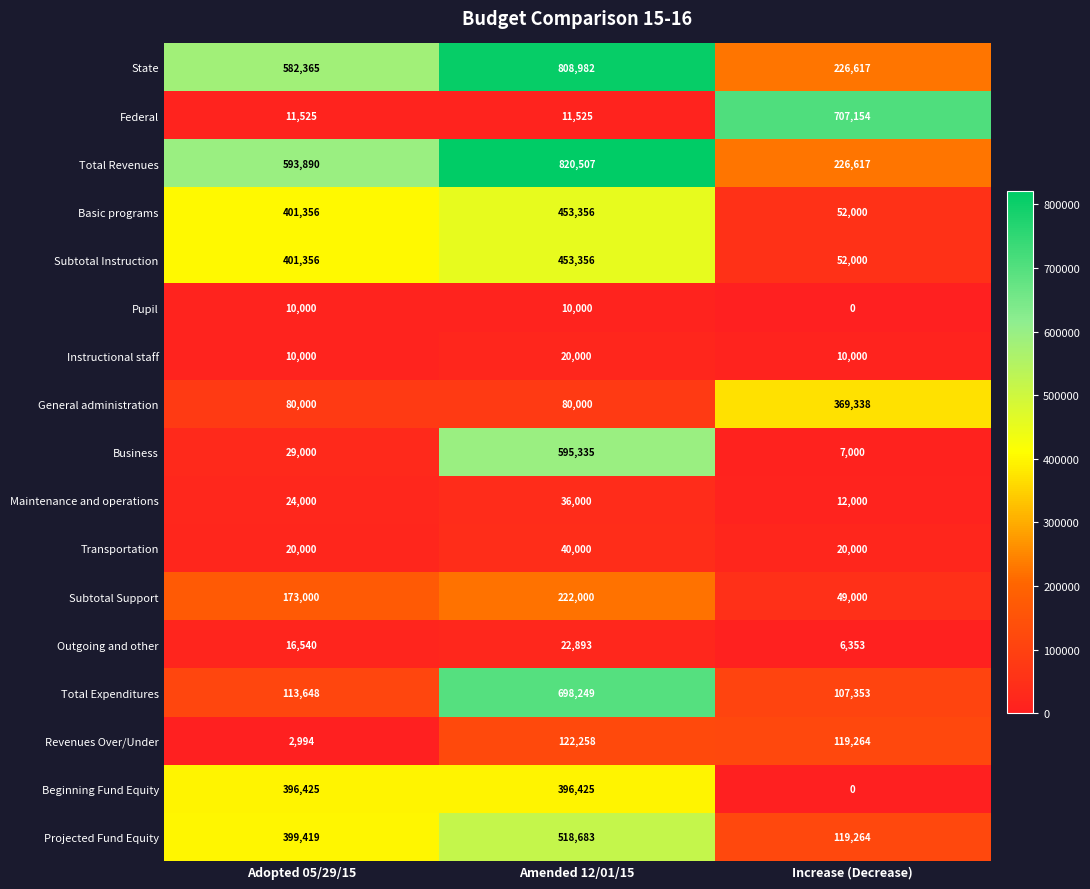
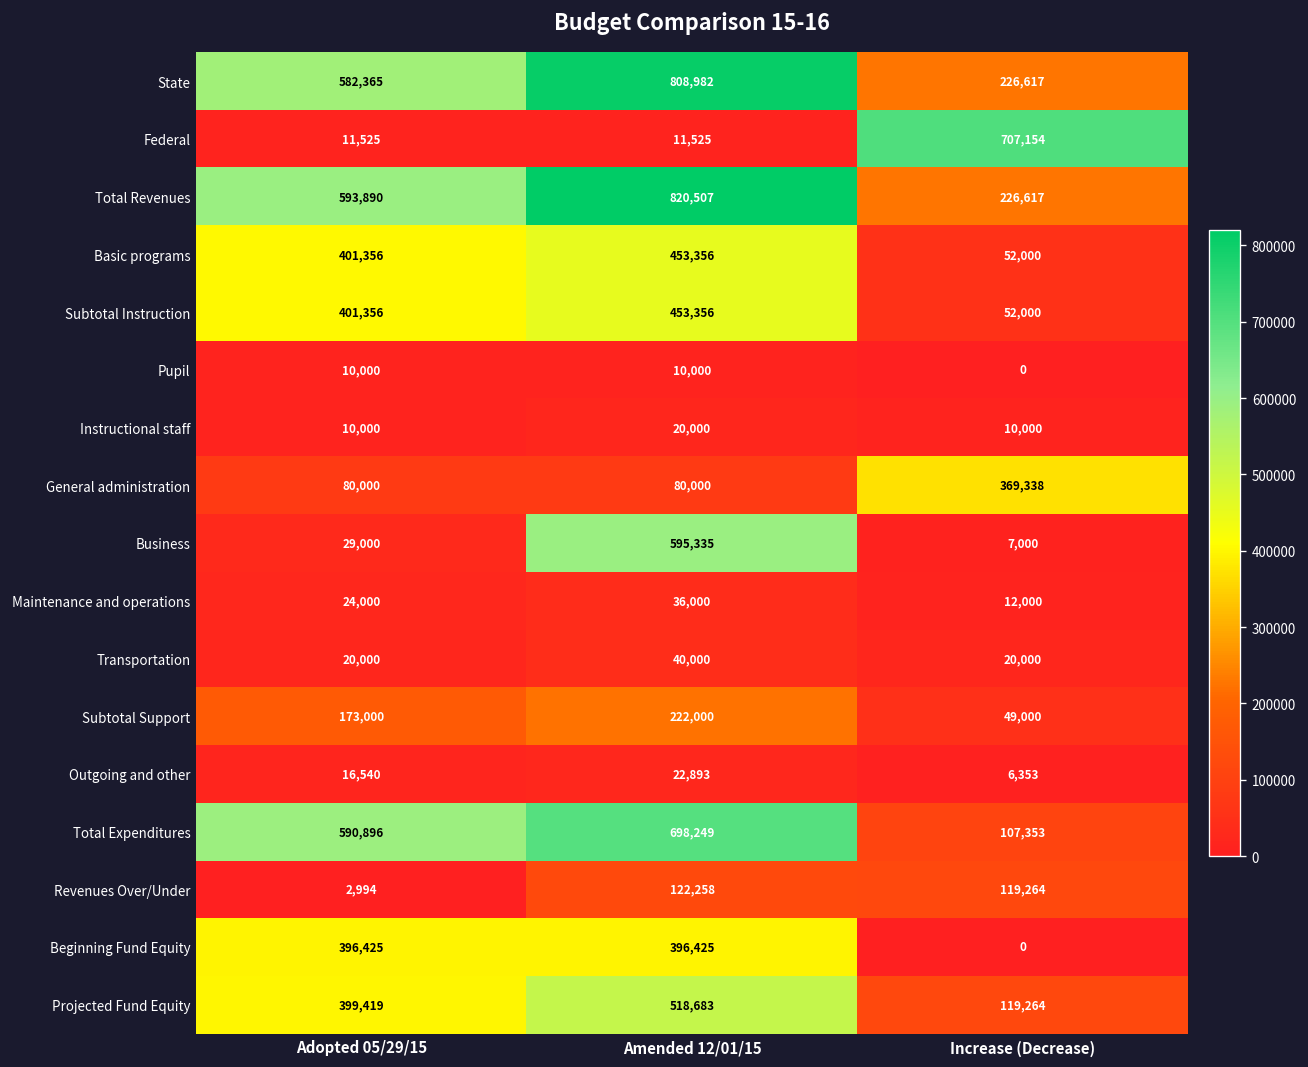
Total Expenditures, Adopted 05/29/15: 113,648 -> 590,896
